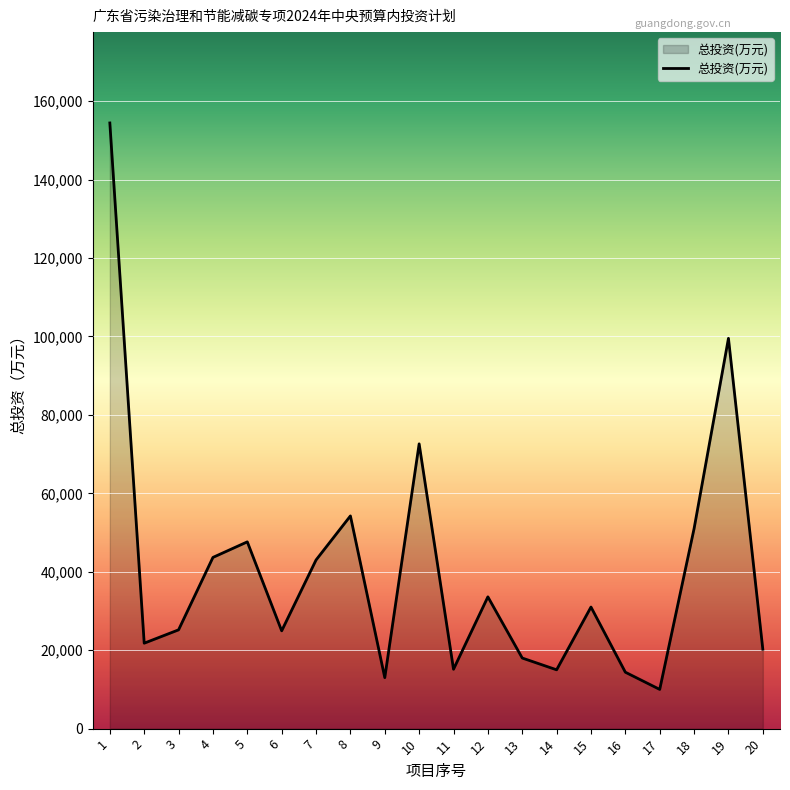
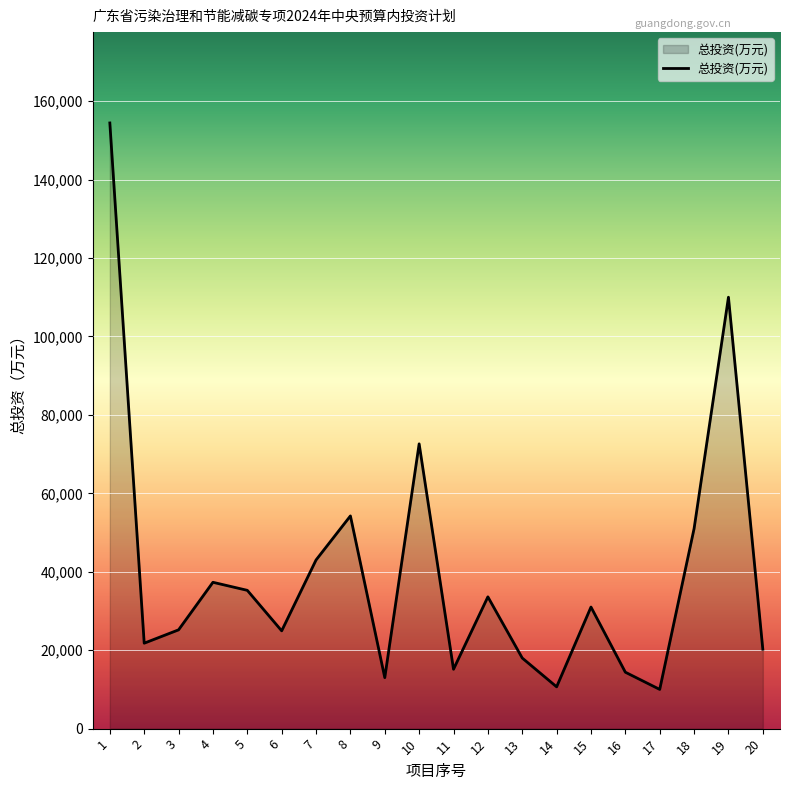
4: 44,000 -> 37,000
5: 48,000 -> 35,000
14: 15,000 -> 11,000
19: 100,000 -> 110,000
